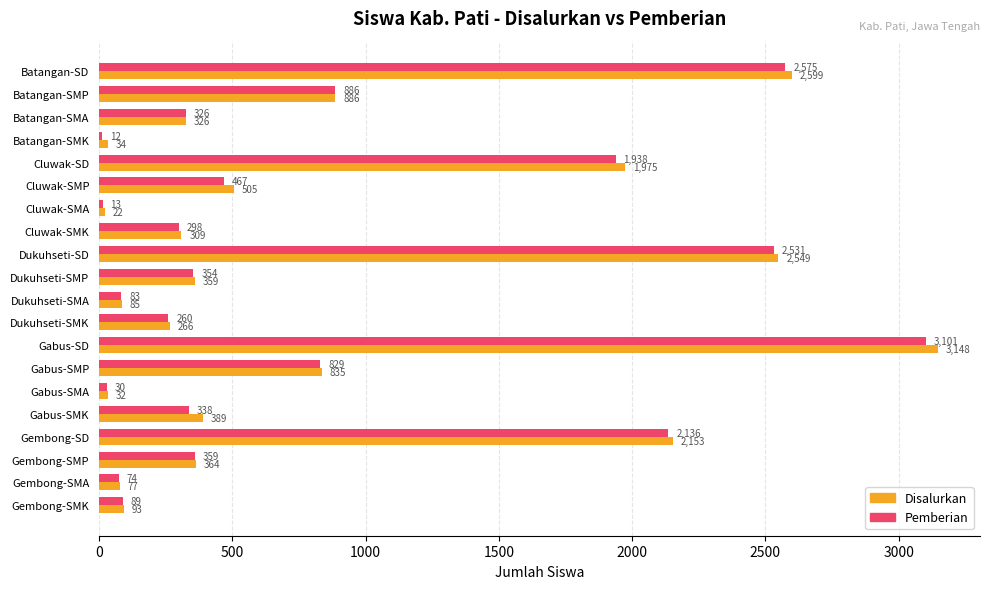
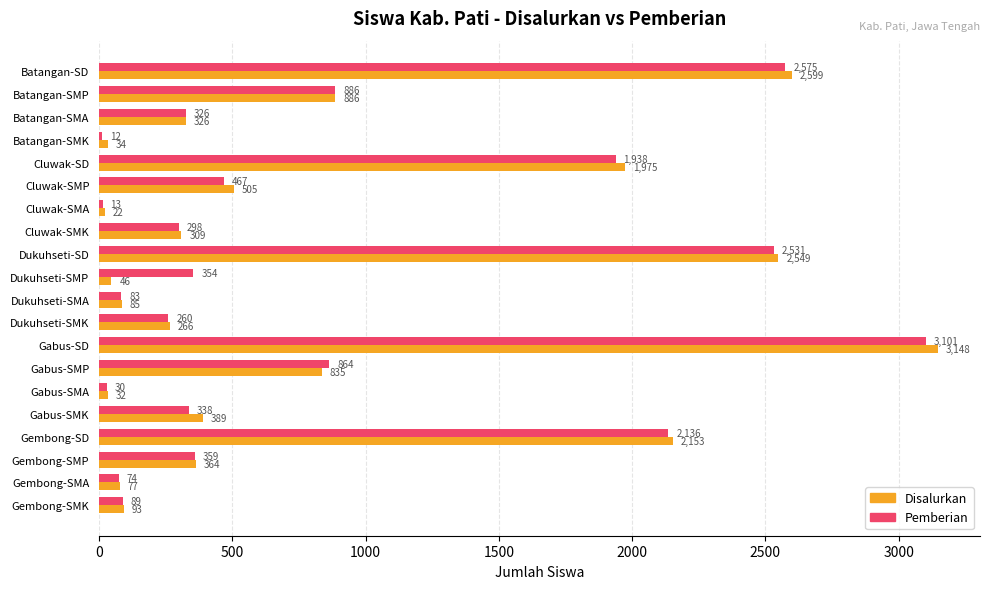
Disalurkan, Dukuhseti-SMP: 359 -> 46
Pemberian, Gabus-SMP: 829 -> 864
